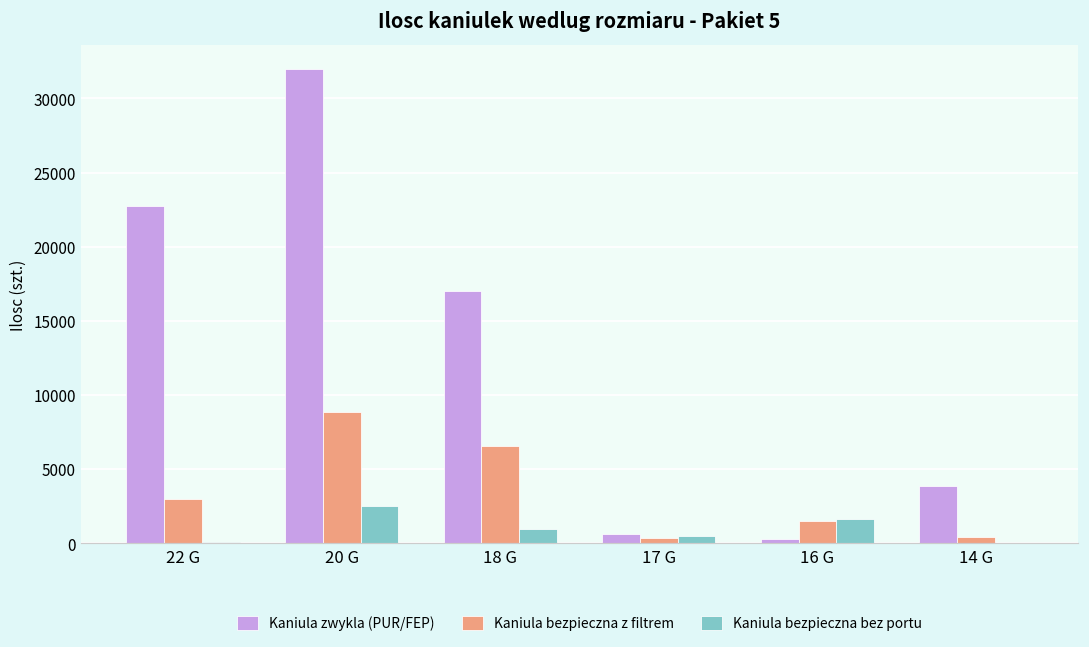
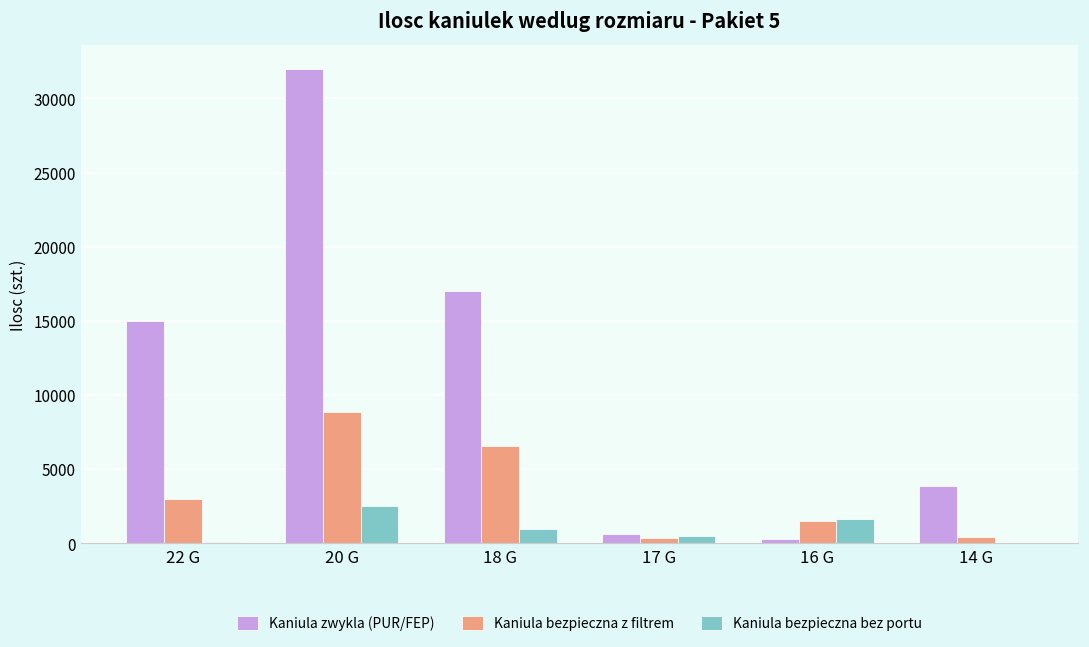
Kaniula zwykla (PUR/FEP), 22 G: 22700 -> 15000
